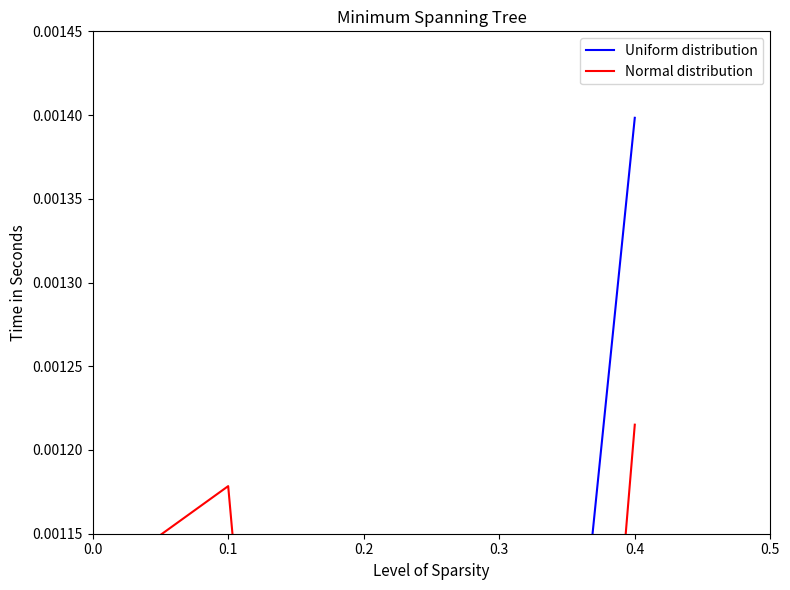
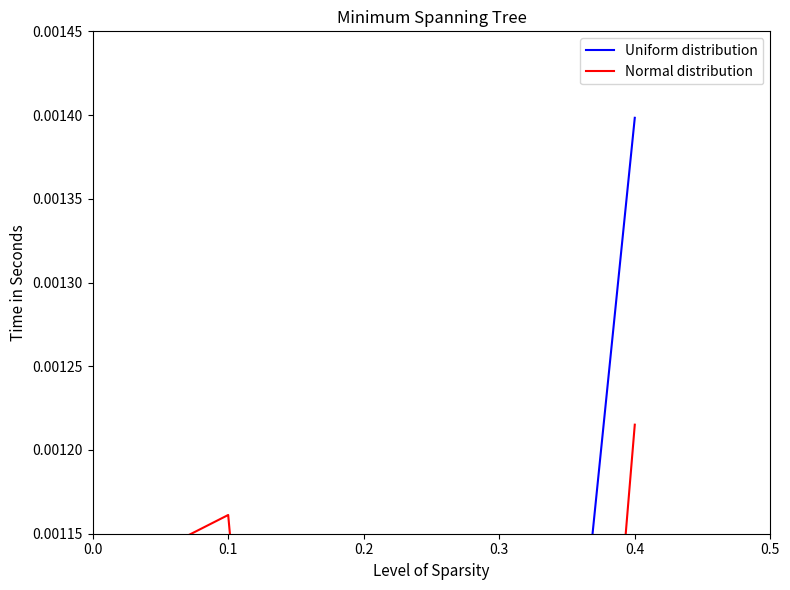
Normal distribution, 0.1: 0.001178 -> 0.001161
